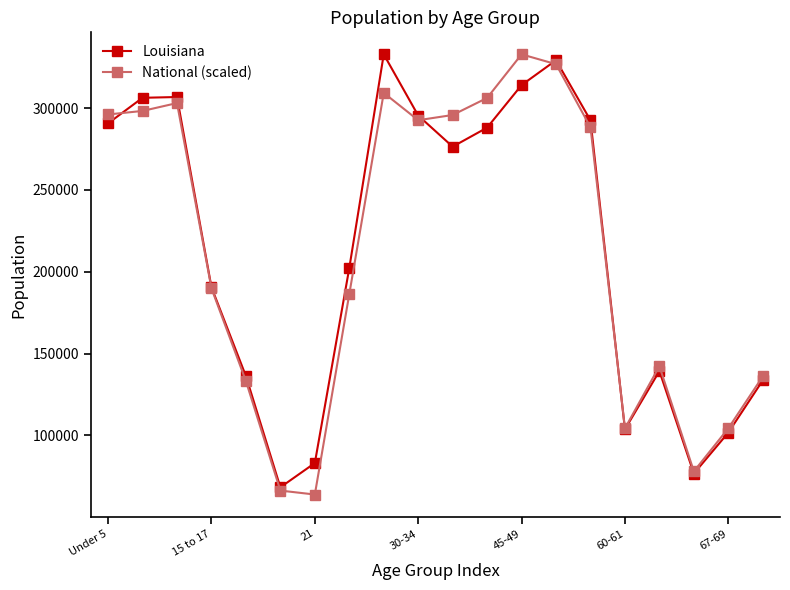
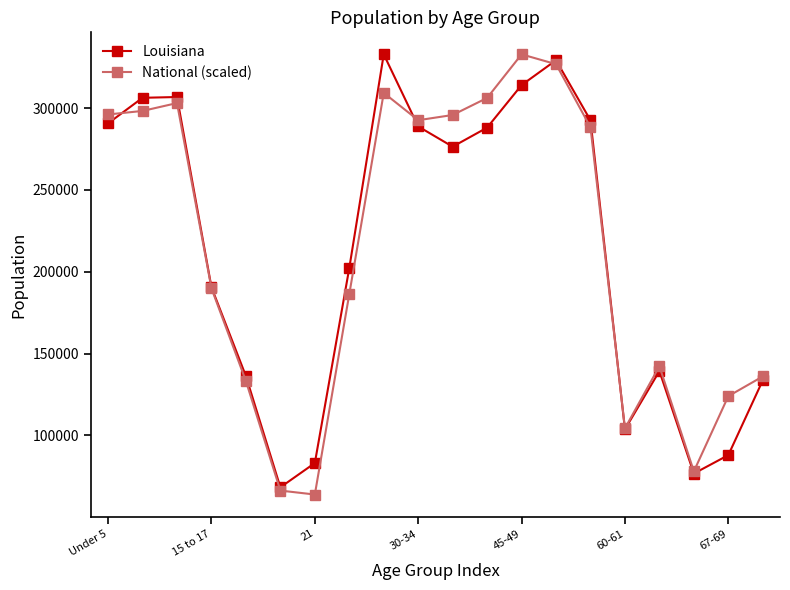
Louisiana, 30-34: 296000 -> 289000
Louisiana, 67-69: 102000 -> 88000
National (scaled), 67-69: 104000 -> 124000
